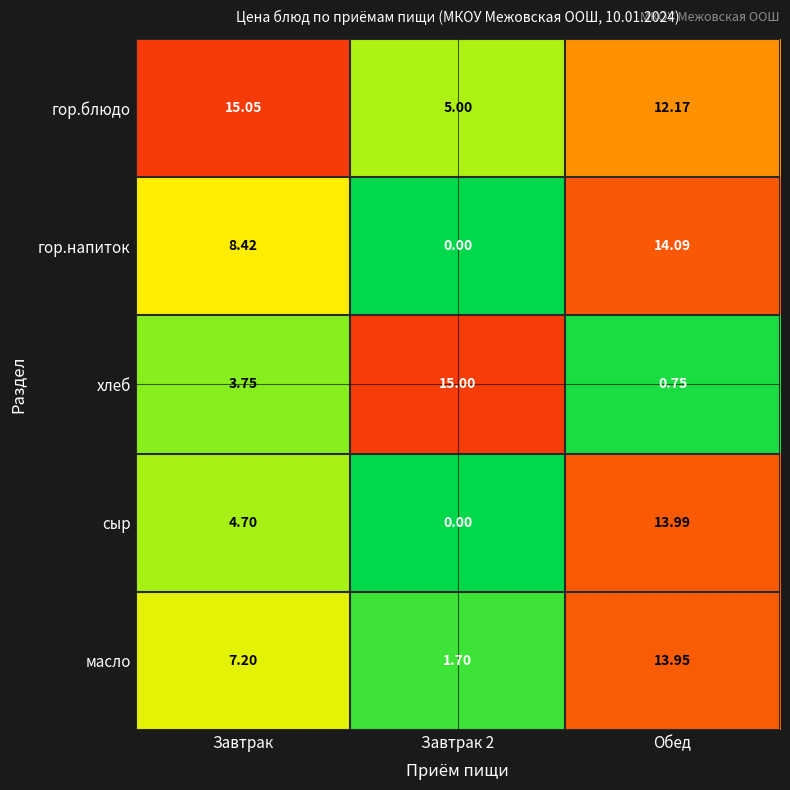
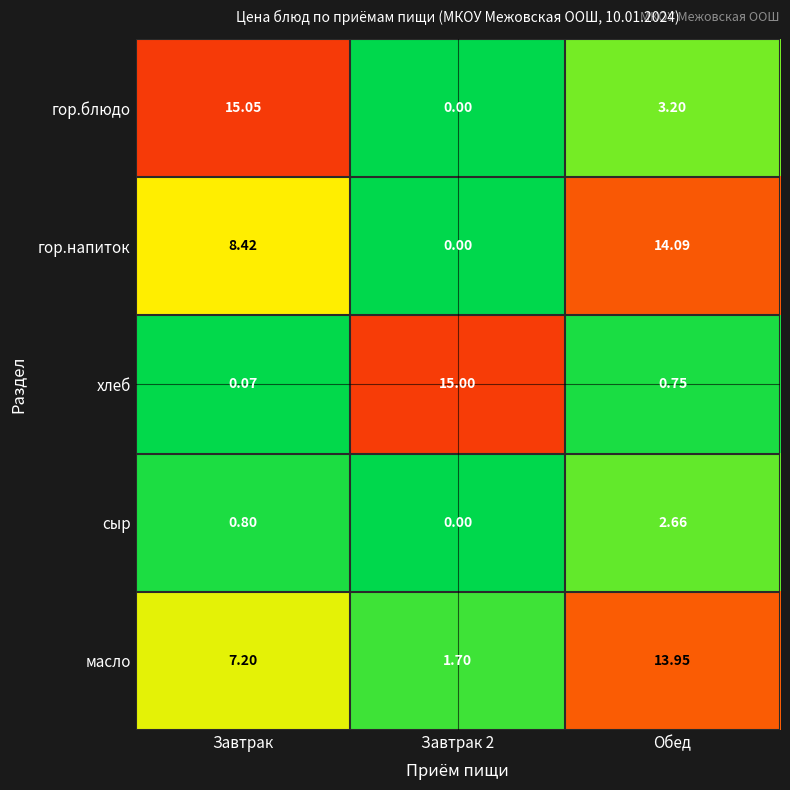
гор.блюдо, Завтрак 2: 5.00 -> 0.00
гор.блюдо, Обед: 12.17 -> 3.20
хлеб, Завтрак: 3.75 -> 0.07
сыр, Завтрак: 4.70 -> 0.80
сыр, Обед: 13.99 -> 2.66
